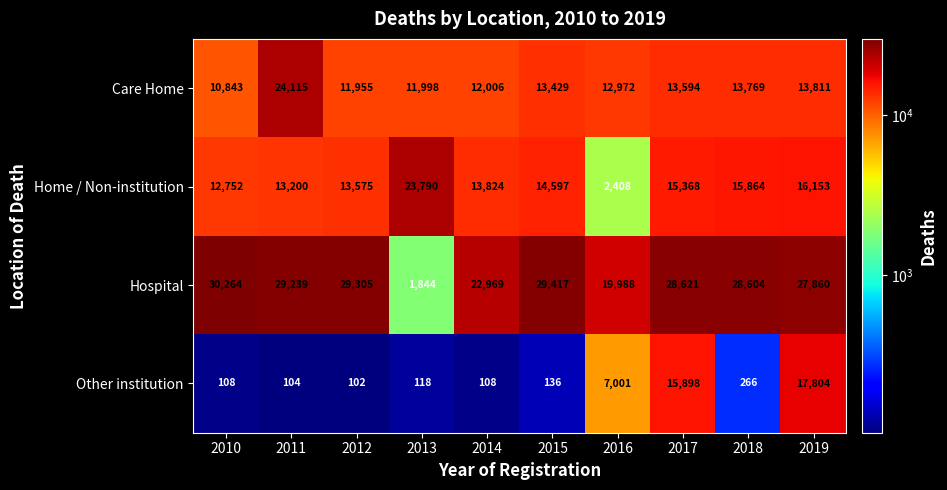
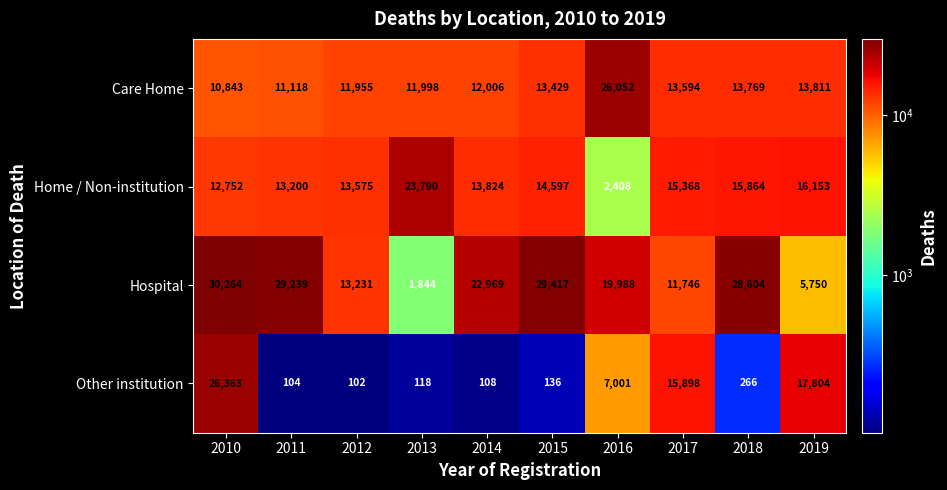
Care Home, 2011: 24,115 -> 11,118
Care Home, 2016: 12,972 -> 26,052
Hospital, 2012: 29,305 -> 13,231
Hospital, 2017: 28,621 -> 11,746
Hospital, 2019: 27,860 -> 5,750
Other institution, 2010: 108 -> 26,363
